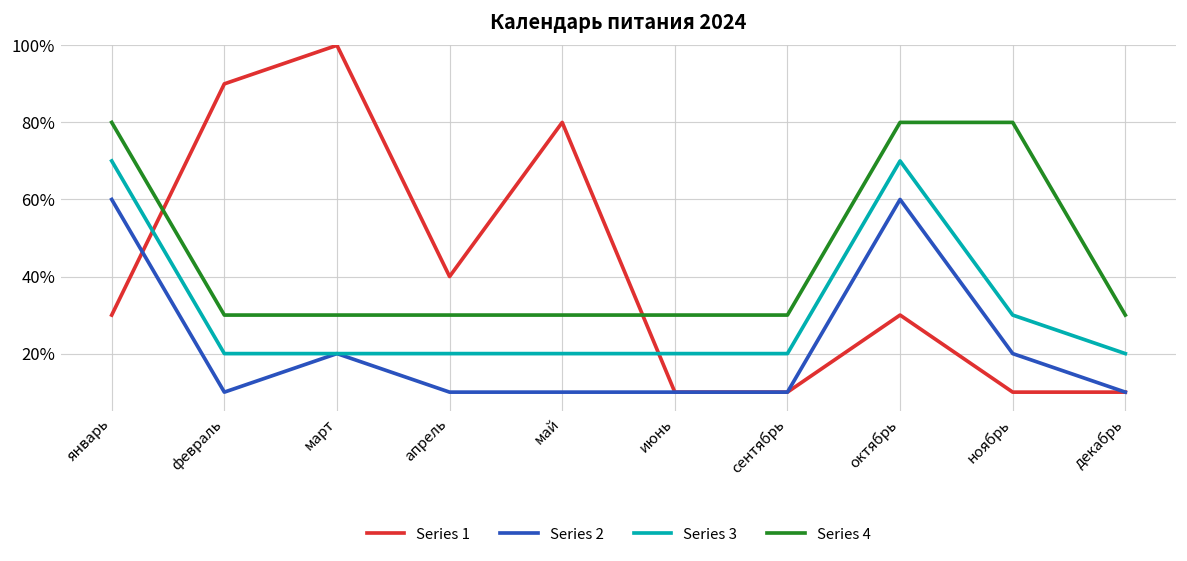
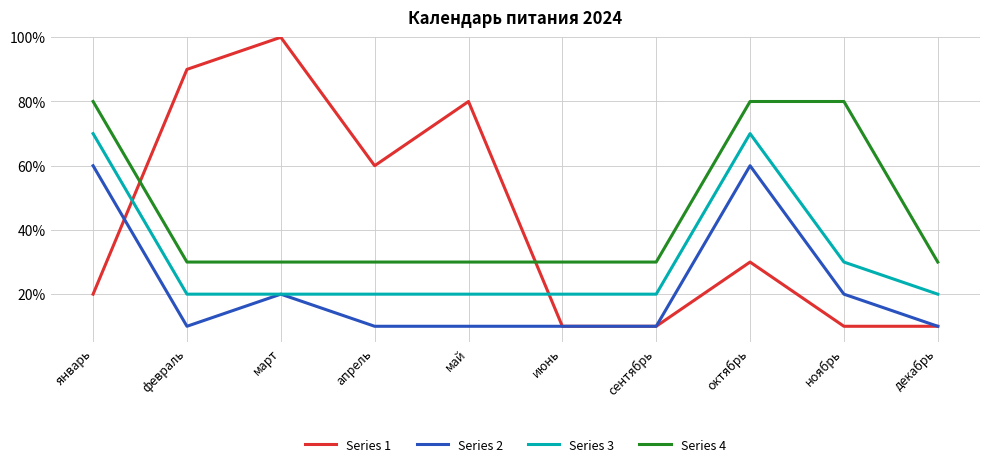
Series 1, январь: 30% -> 20%
Series 1, апрель: 40% -> 60%
